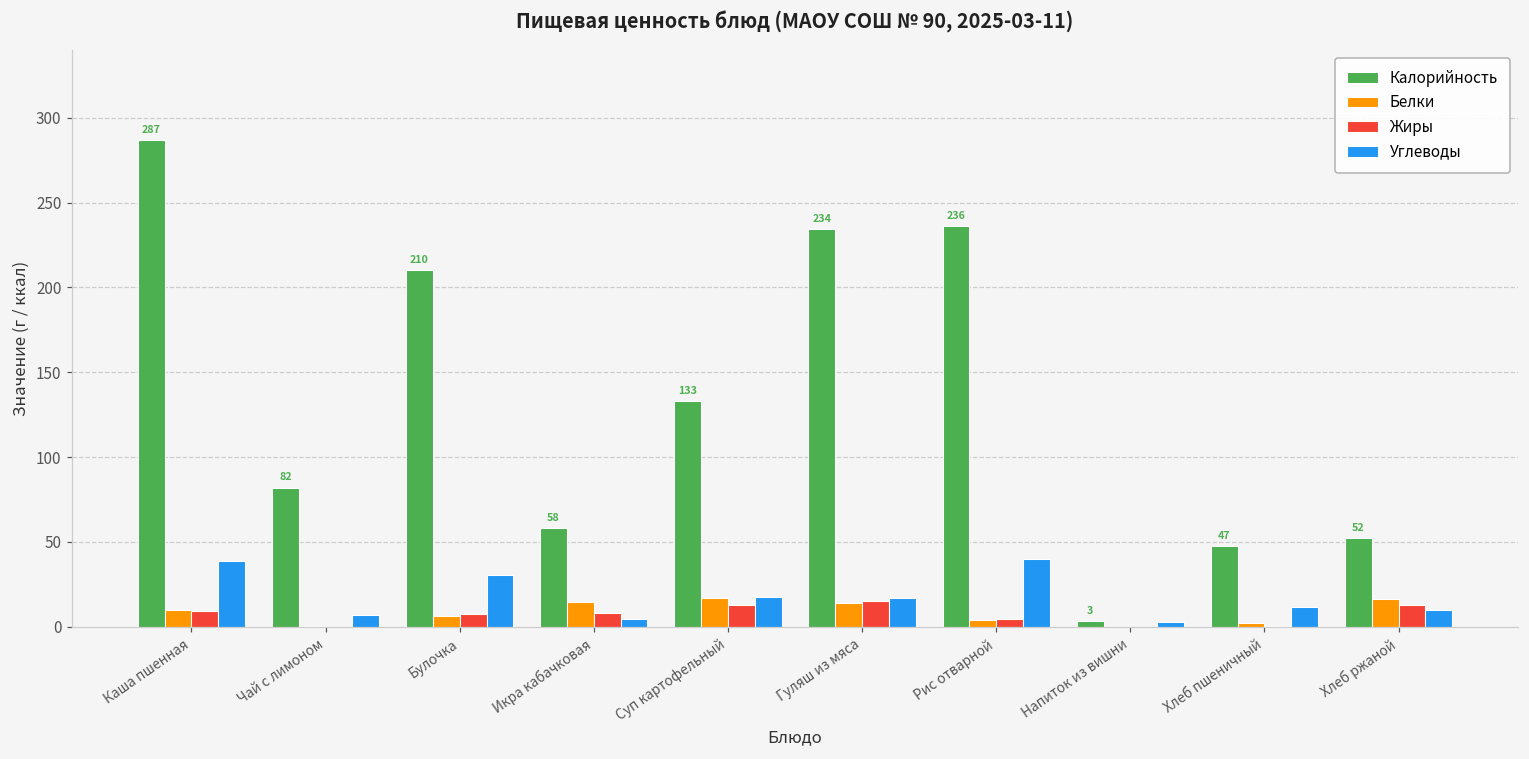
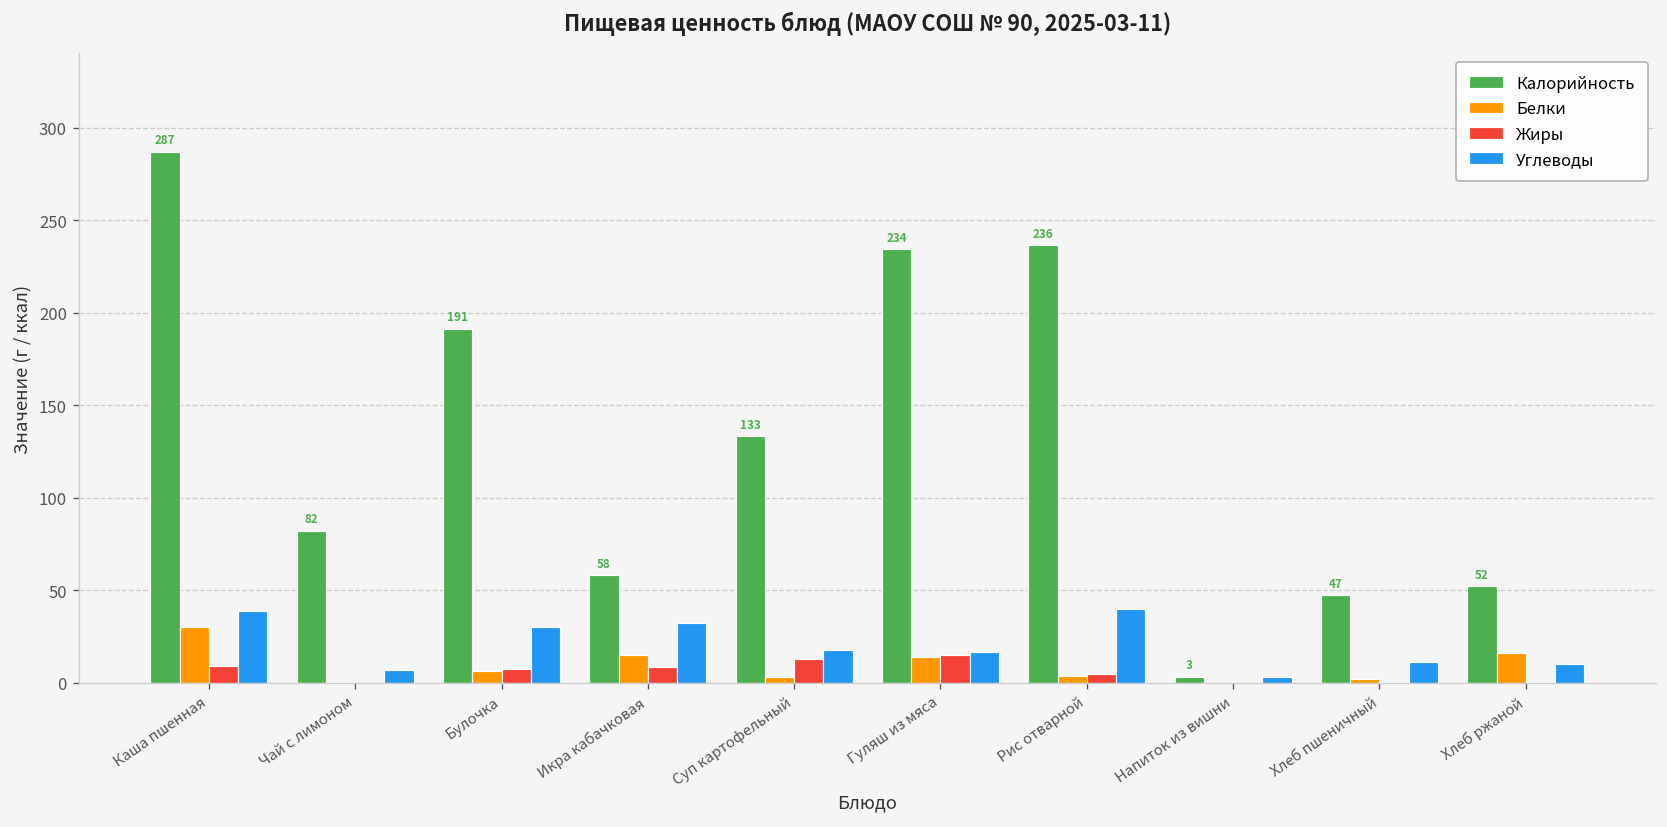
Белки, Каша пшенная: 10 -> 30
Калорийность, Булочка: 210 -> 191
Углеводы, Икра кабачковая: 4 -> 32
Белки, Суп картофельный: 17 -> 3
Жиры, Хлеб ржаной: 13 -> 0
